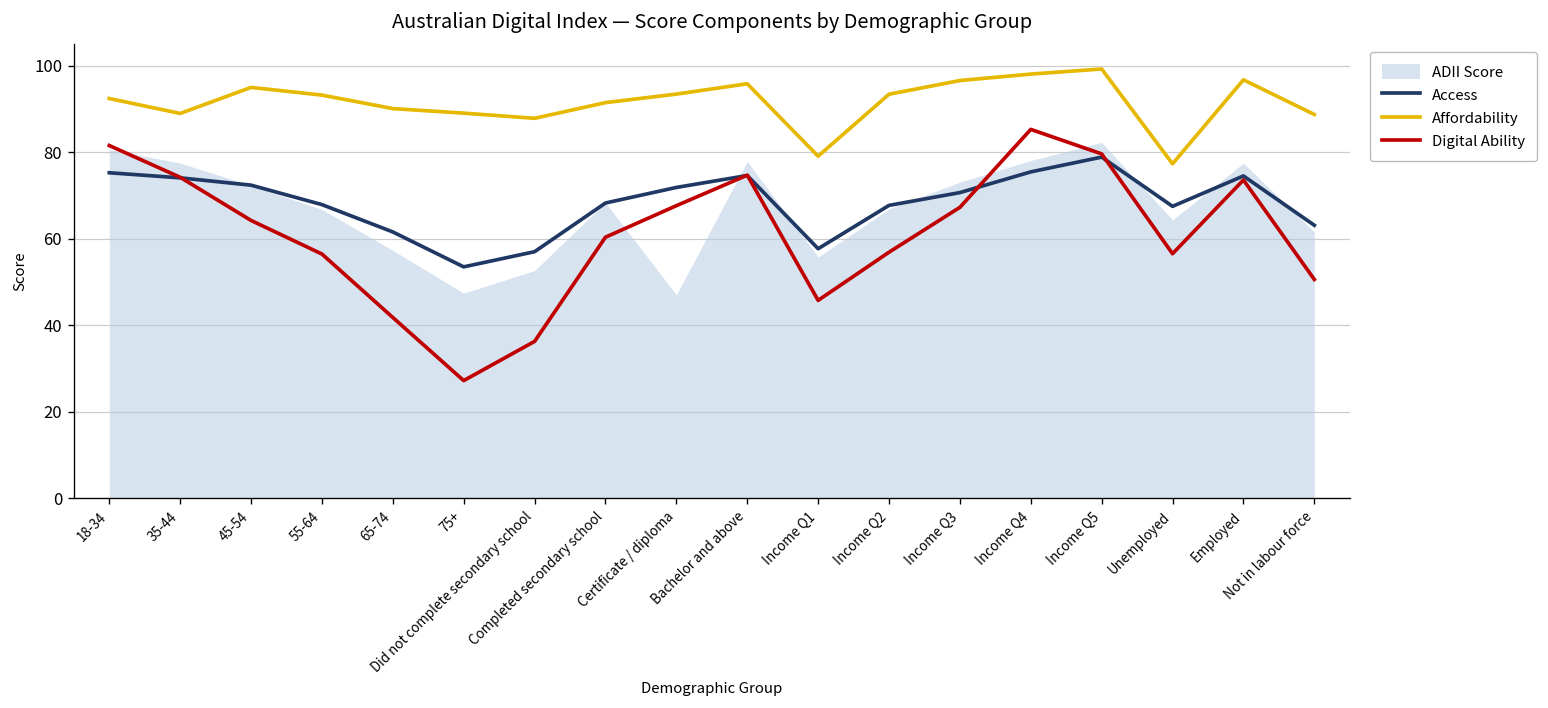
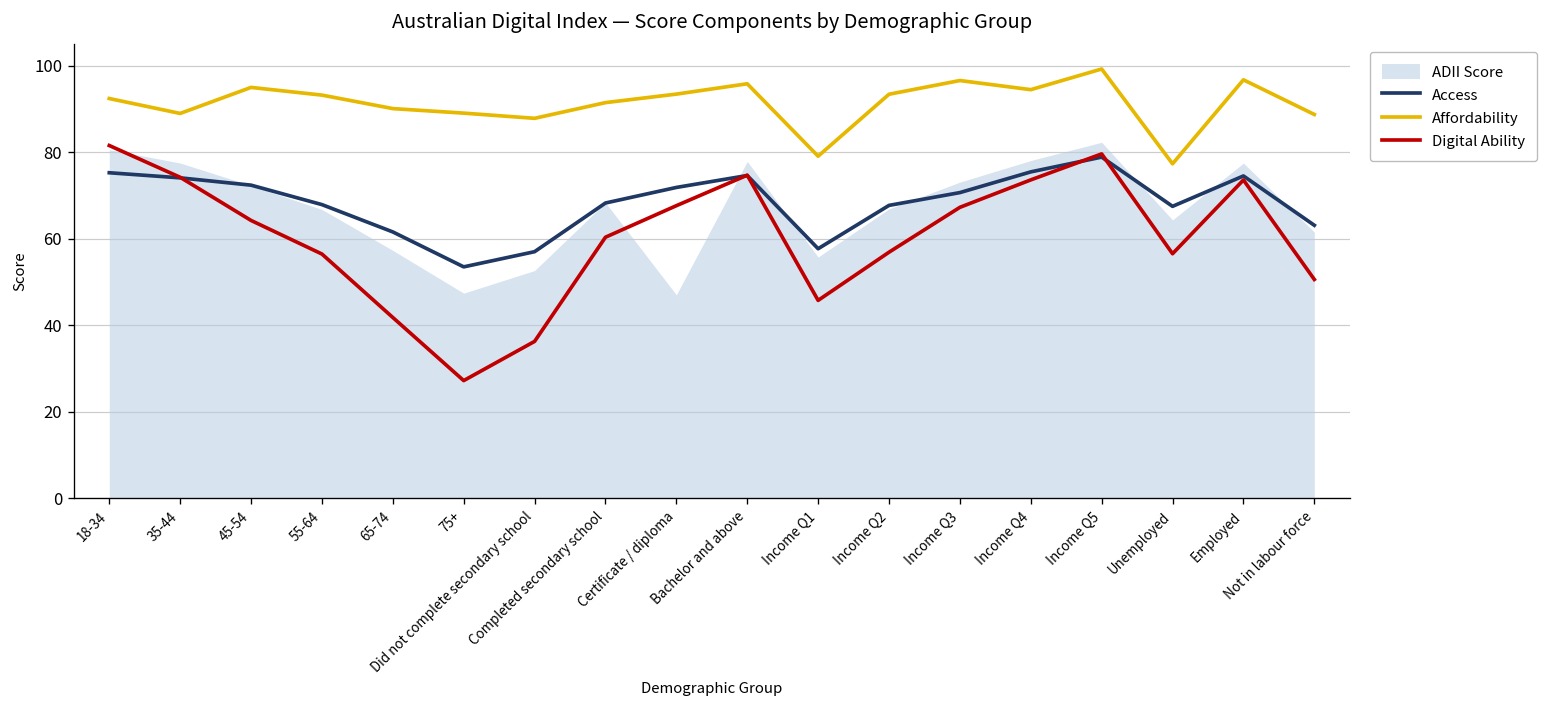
Affordability, Income Q4: 98 -> 95
Digital Ability, Income Q4: 85 -> 74
